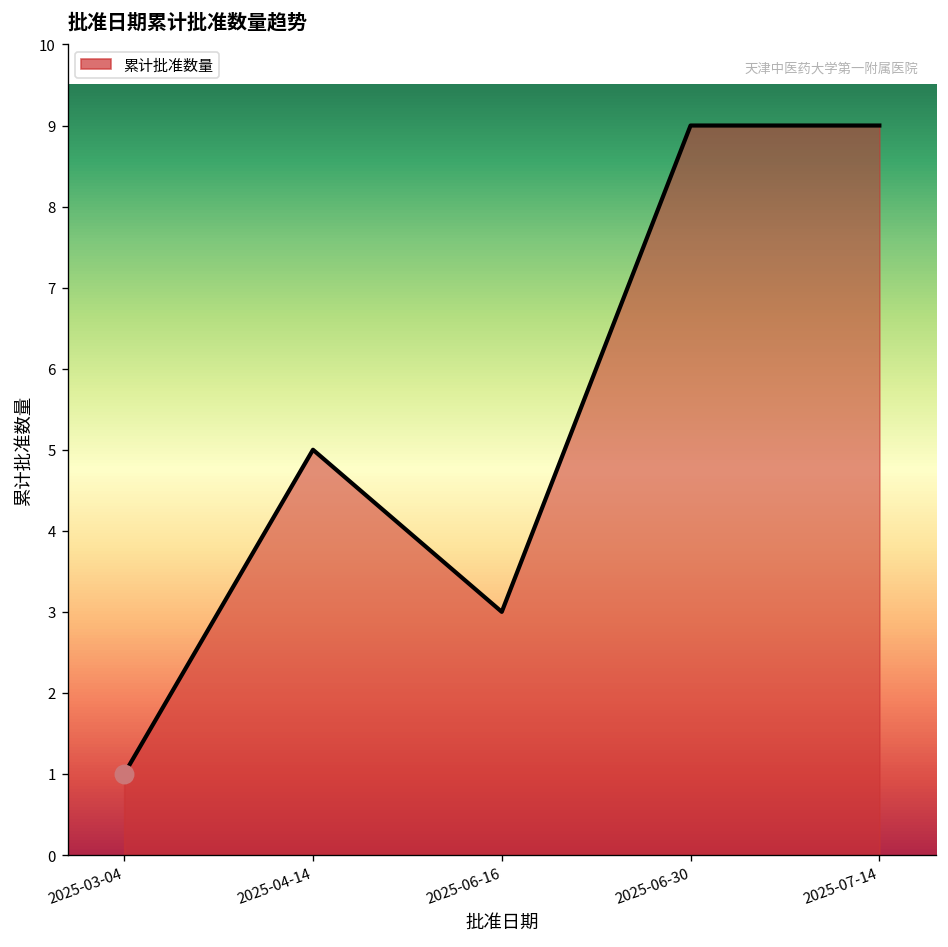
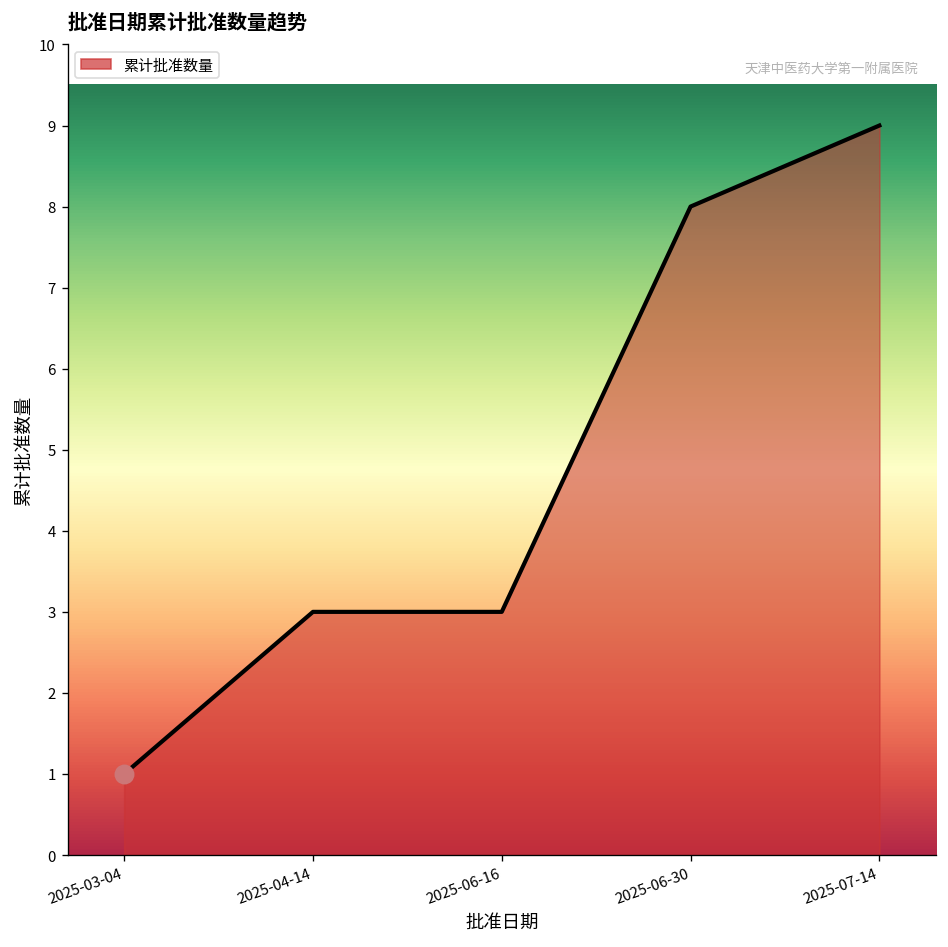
累计批准数量, 2025-04-14: 5 -> 3
累计批准数量, 2025-06-30: 9 -> 8
